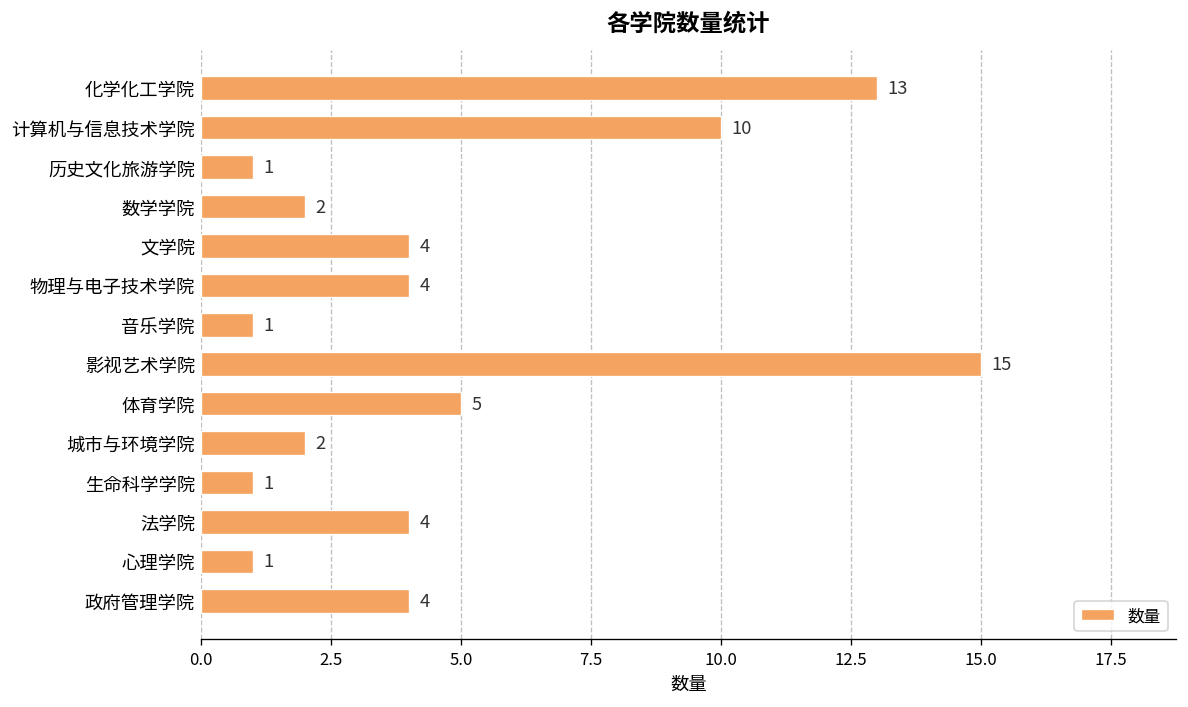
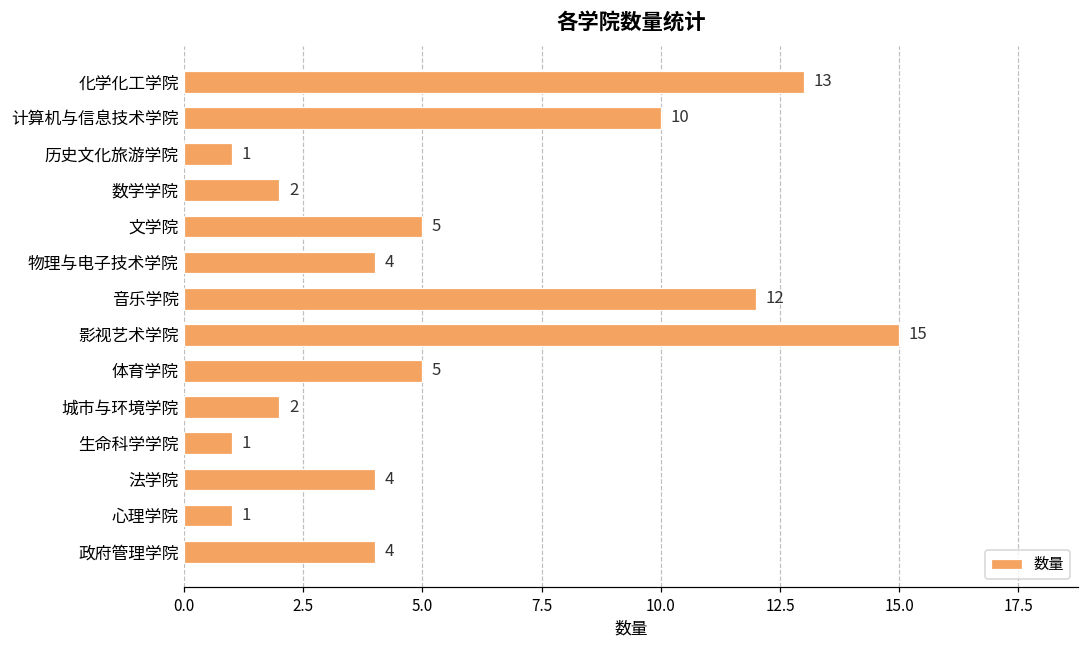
文学院: 4 -> 5
音乐学院: 1 -> 12
